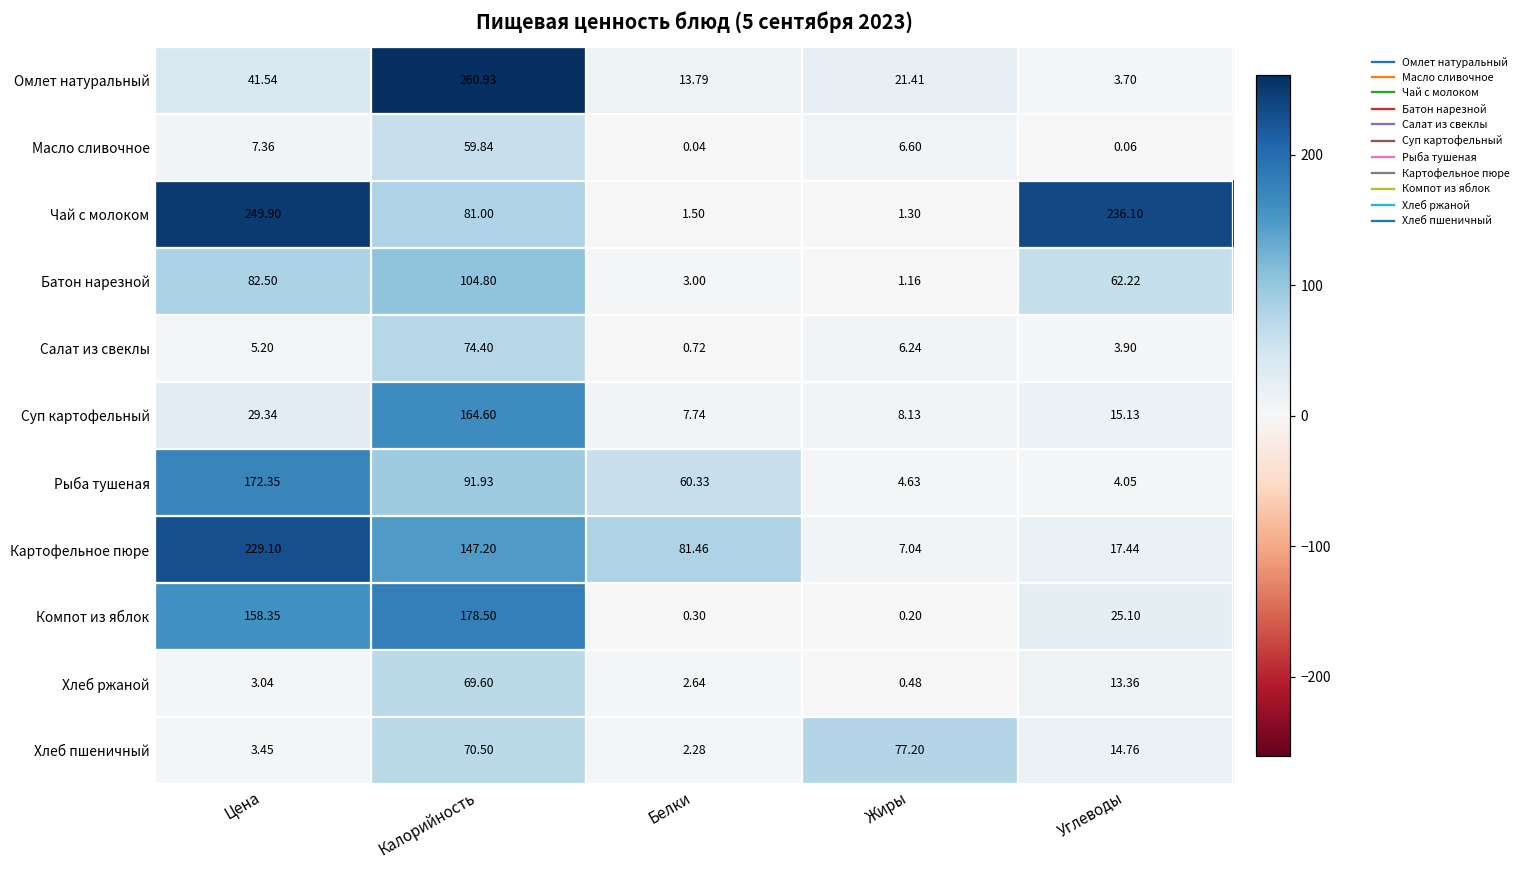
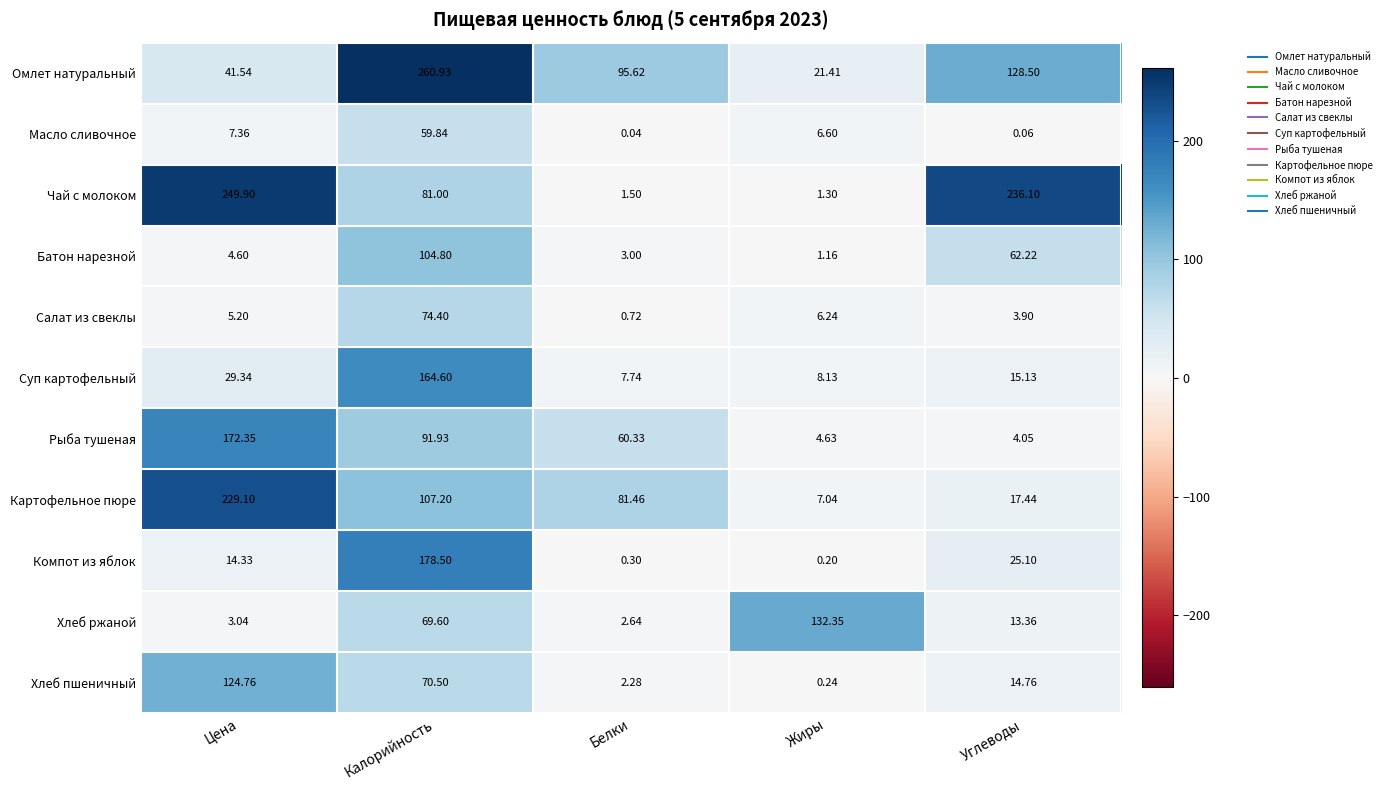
Омлет натуральный, Белки: 13.79 -> 95.62
Омлет натуральный, Углеводы: 3.70 -> 128.50
Батон нарезной, Цена: 82.50 -> 4.60
Картофельное пюре, Калорийность: 147.20 -> 107.20
Компот из яблок, Цена: 158.35 -> 14.33
Хлеб ржаной, Жиры: 0.48 -> 132.35
Хлеб пшеничный, Цена: 3.45 -> 124.76
Хлеб пшеничный, Жиры: 77.20 -> 0.24
